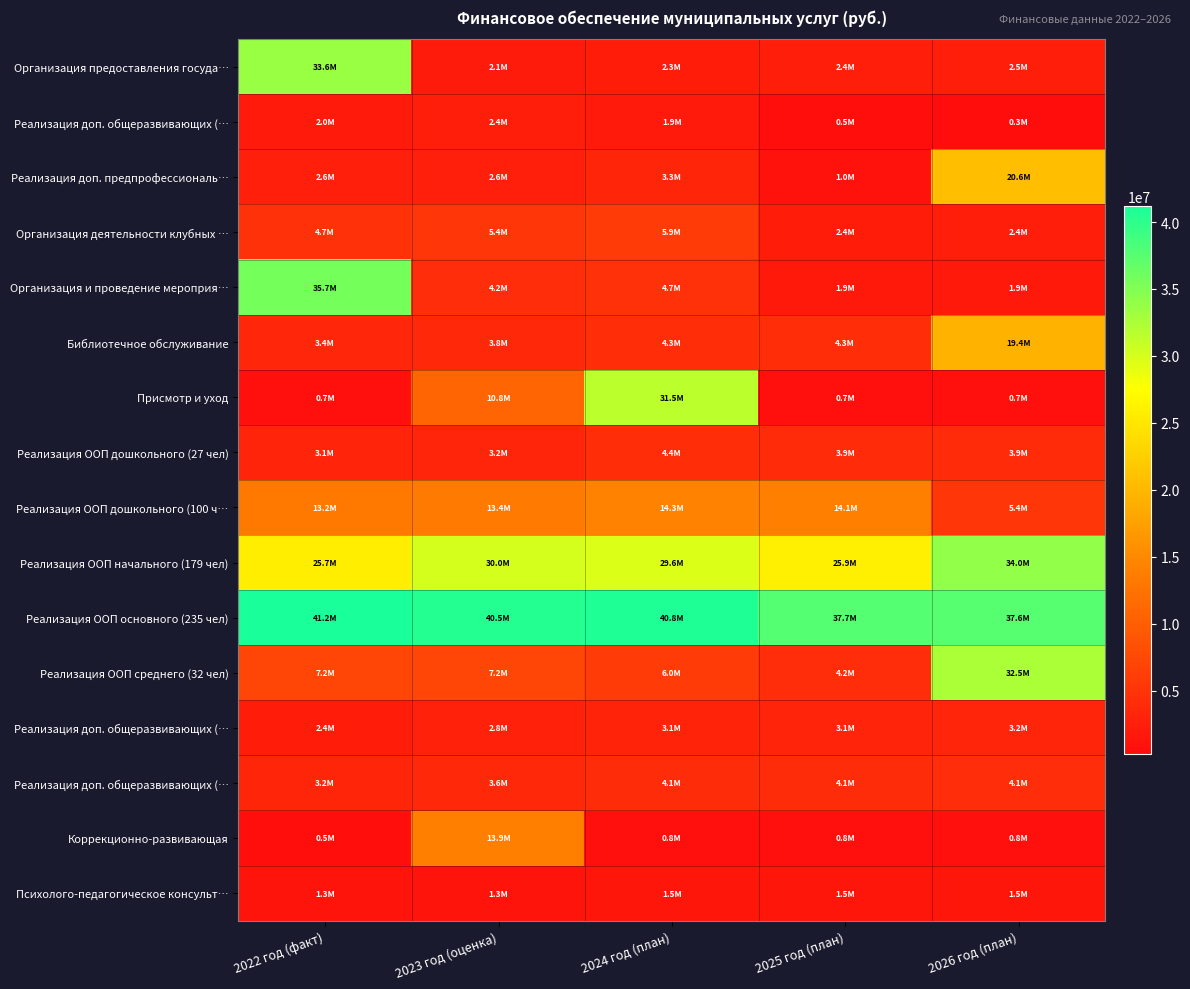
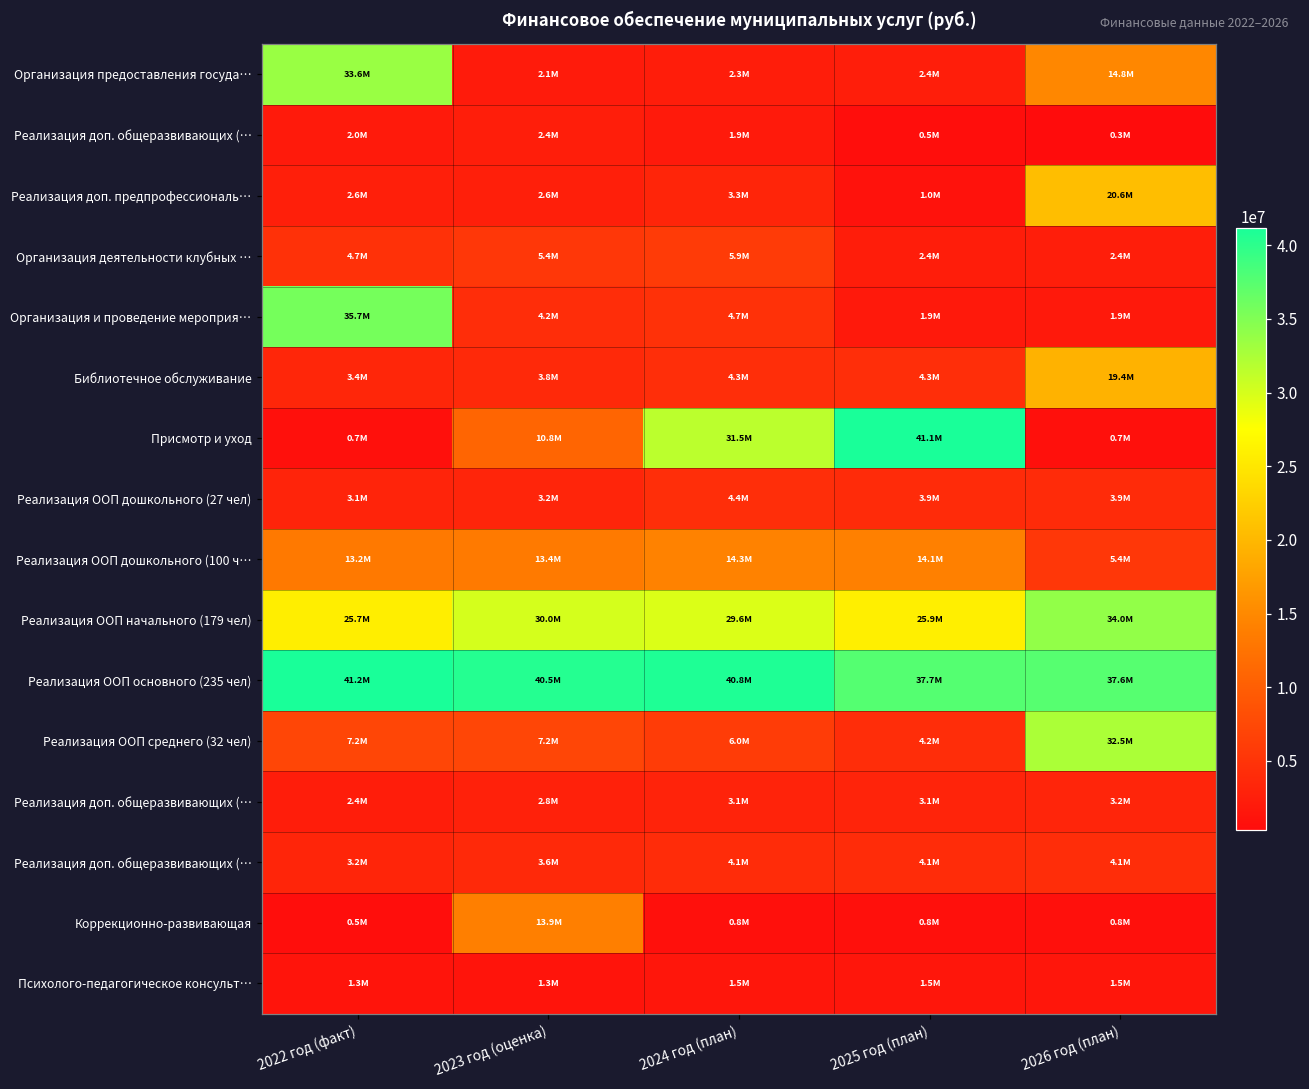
Организация предоставления госуда…, 2026 год (план): 2.5M -> 14.8M
Присмотр и уход, 2025 год (план): 0.7M -> 41.1M
